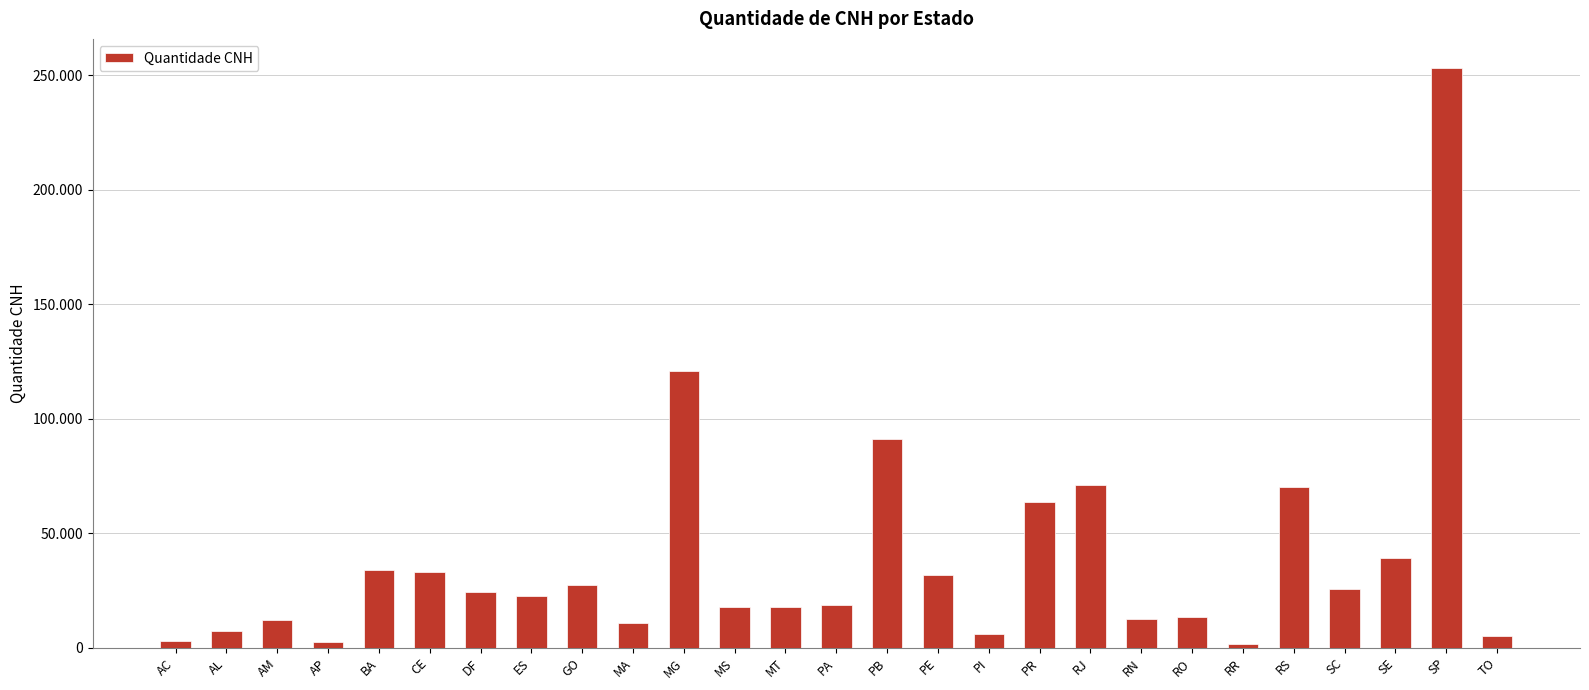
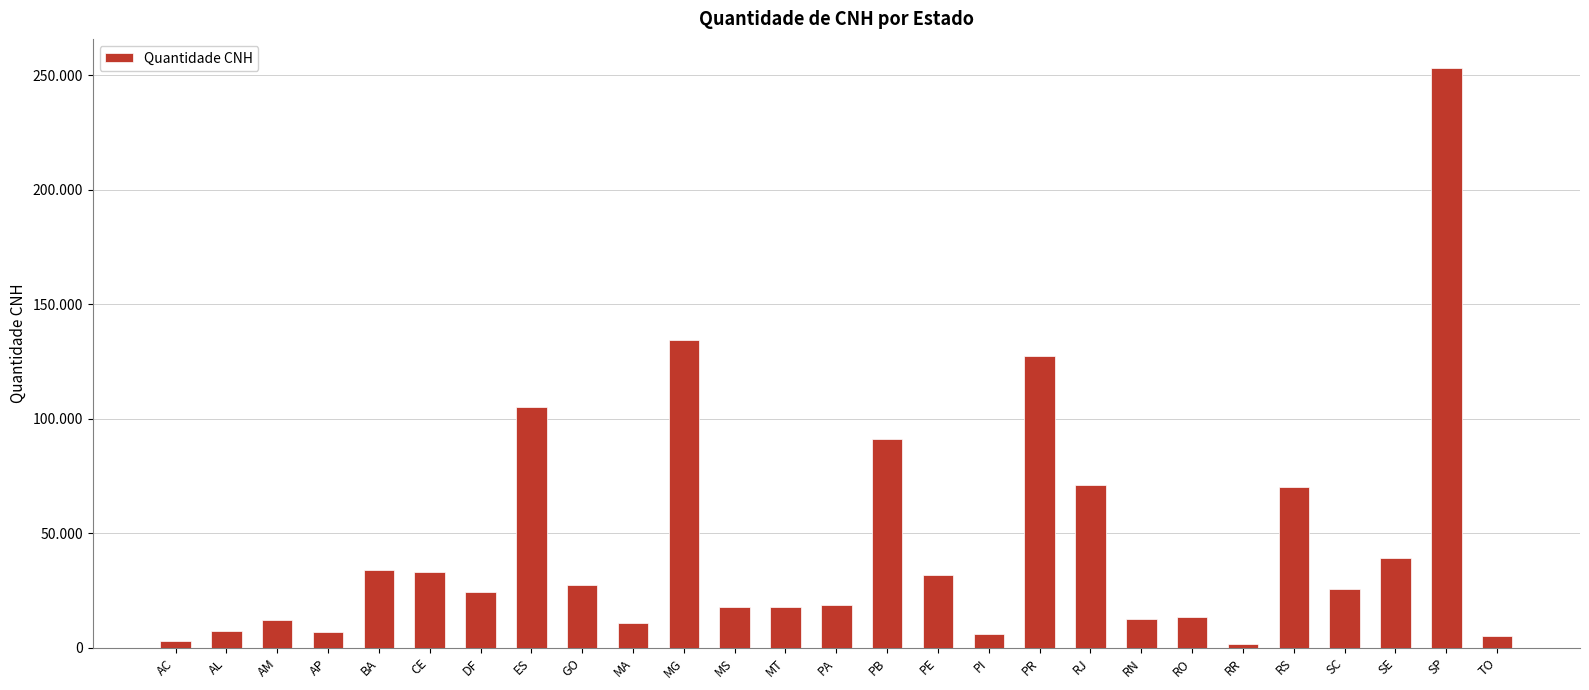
AP: 2 -> 7
ES: 23 -> 105
MG: 121 -> 134
PR: 64 -> 128
